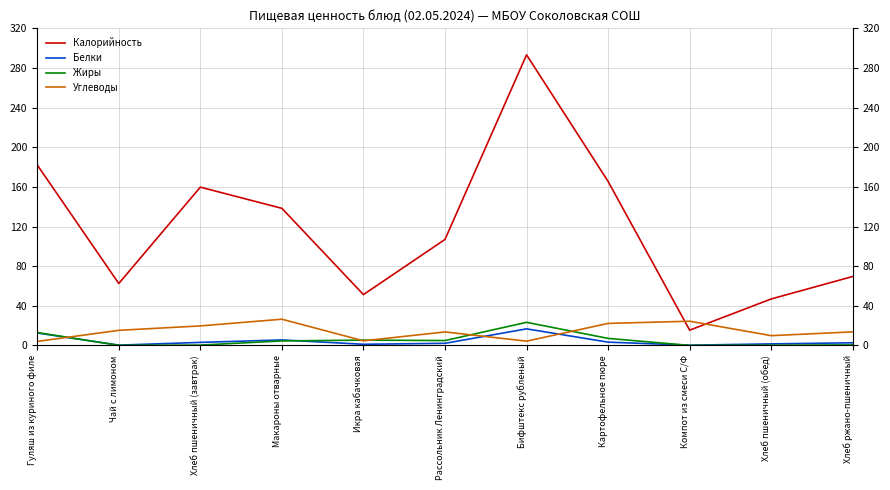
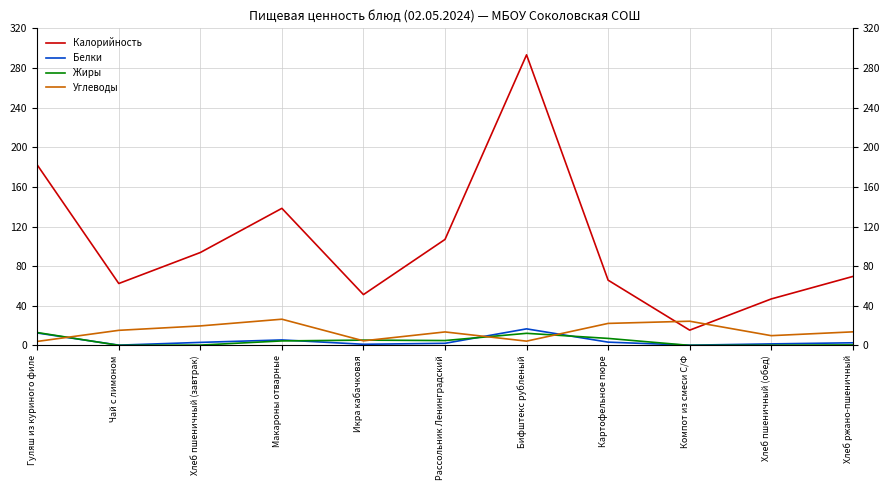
Калорийность, Хлеб пшеничный (завтрак): 160 -> 90
Жиры, Бифштекс рубленый: 20 -> 10
Калорийность, Картофельное пюре: 170 -> 70
